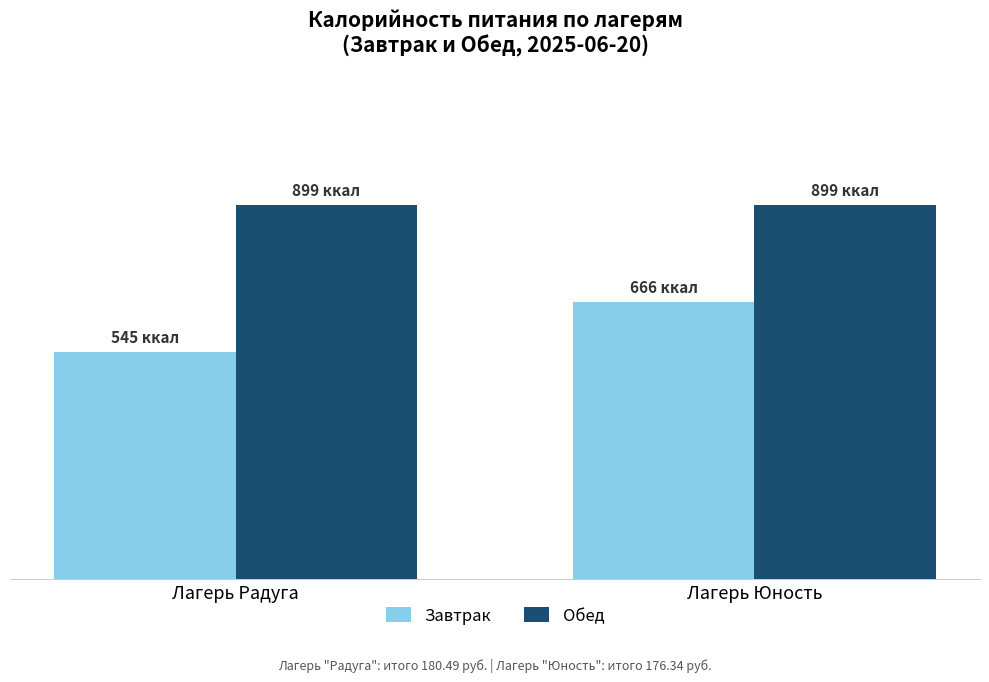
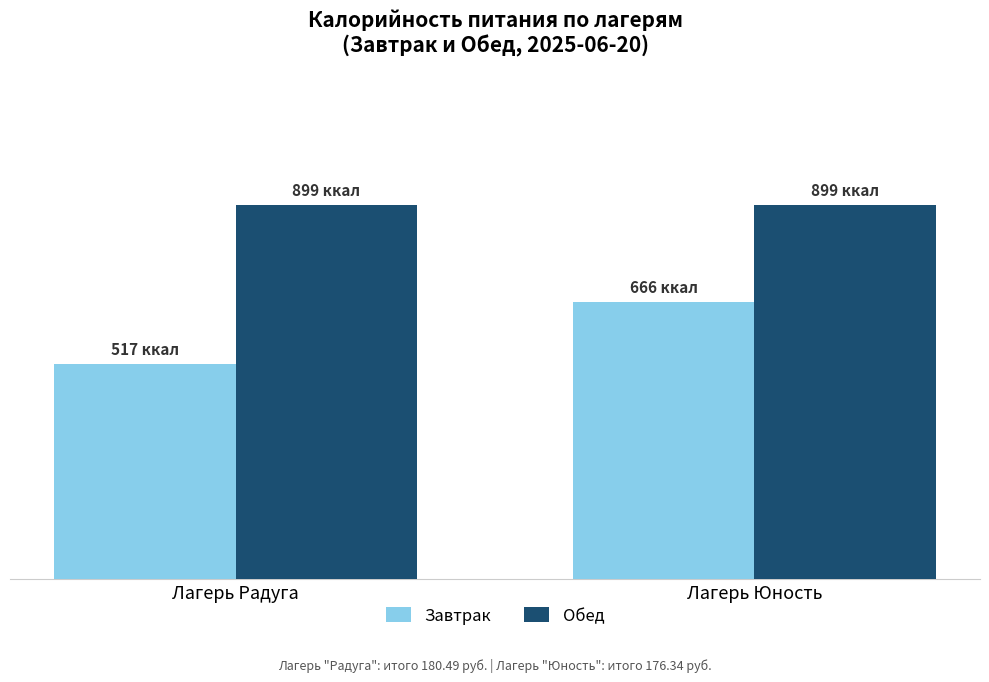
Завтрак, Лагерь Радуга: 545 -> 517
